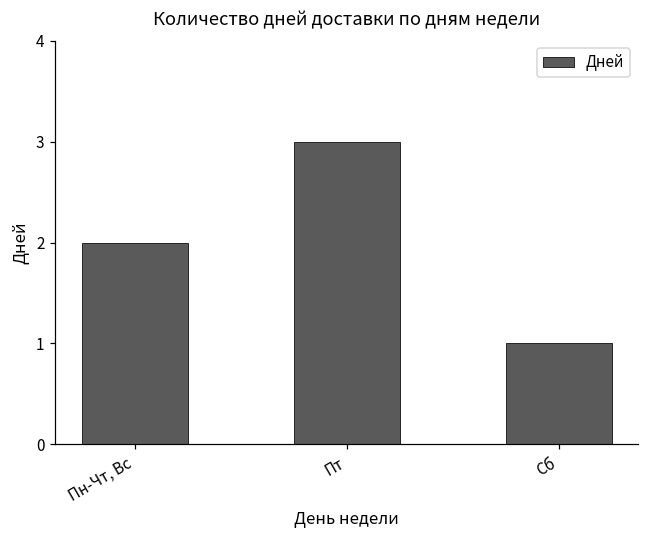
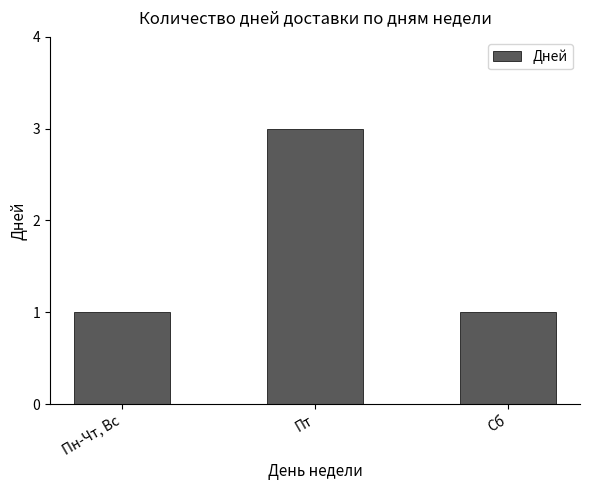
Пн-Чт, Вс: 2 -> 1
